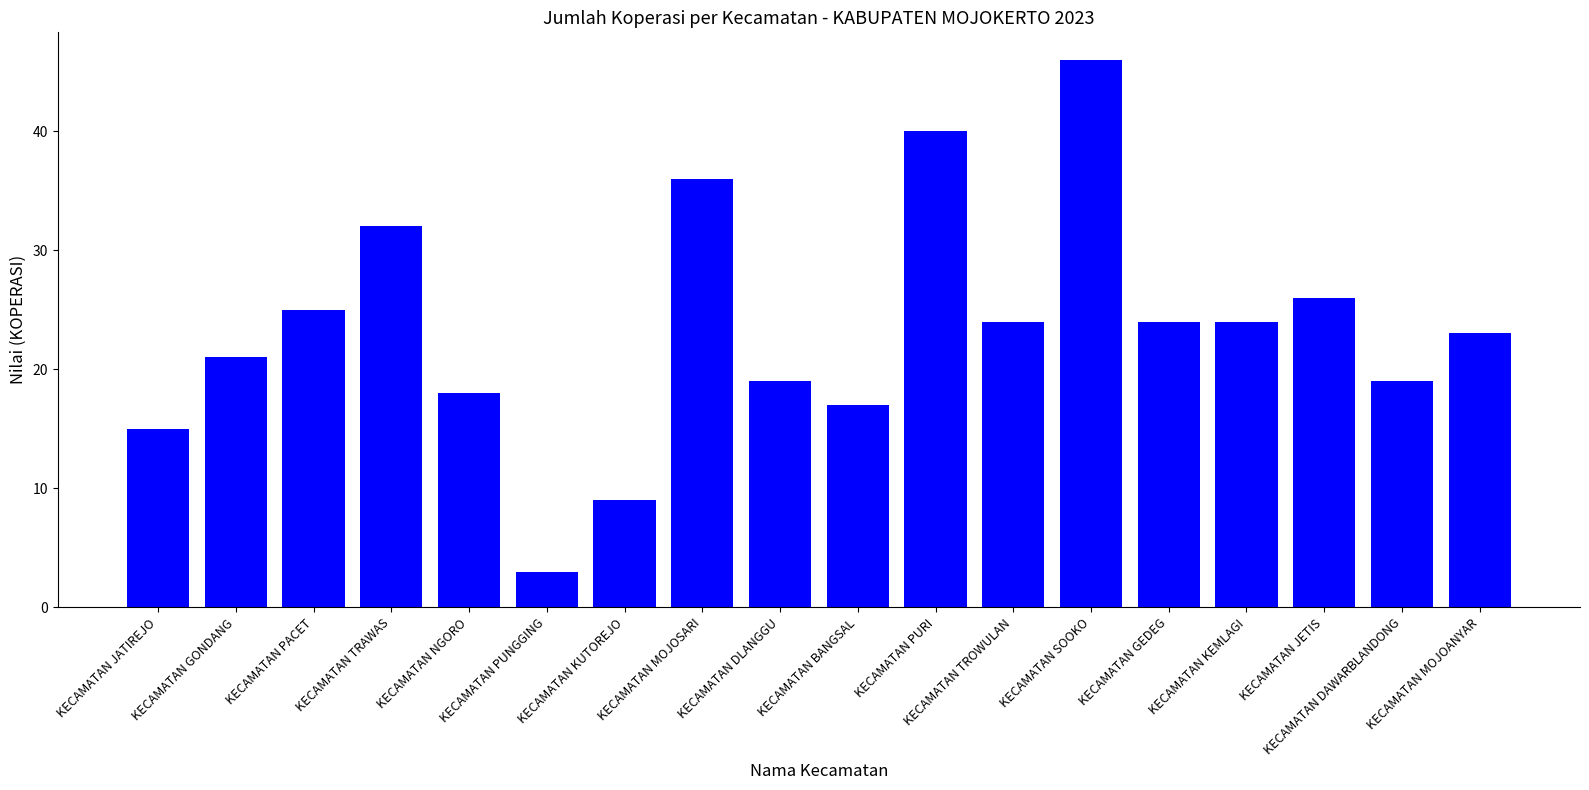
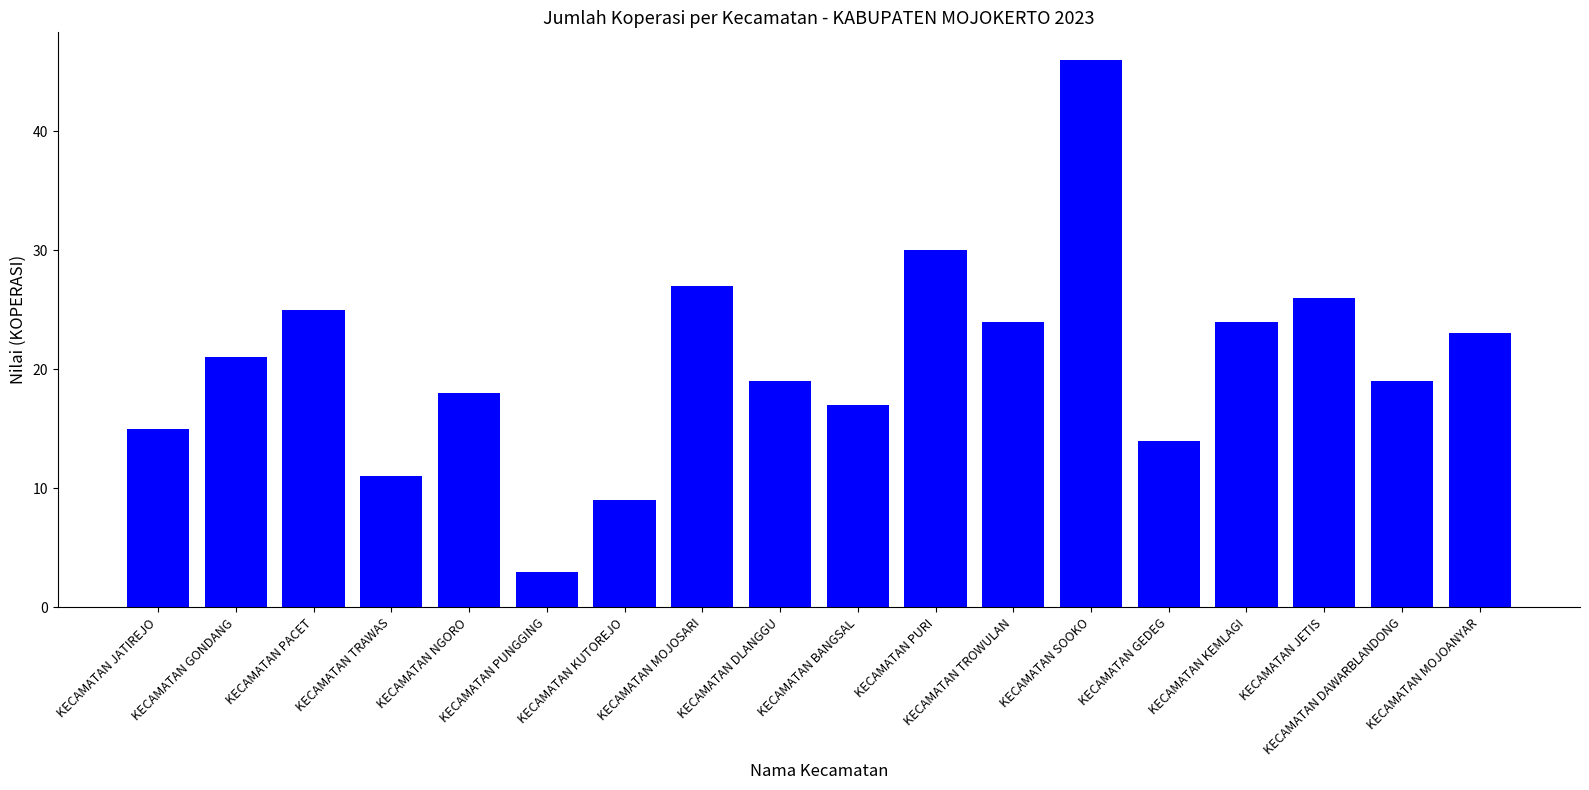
KECAMATAN TRAWAS: 32 -> 11
KECAMATAN MOJOSARI: 36 -> 27
KECAMATAN PURI: 40 -> 30
KECAMATAN GEDEG: 24 -> 14
